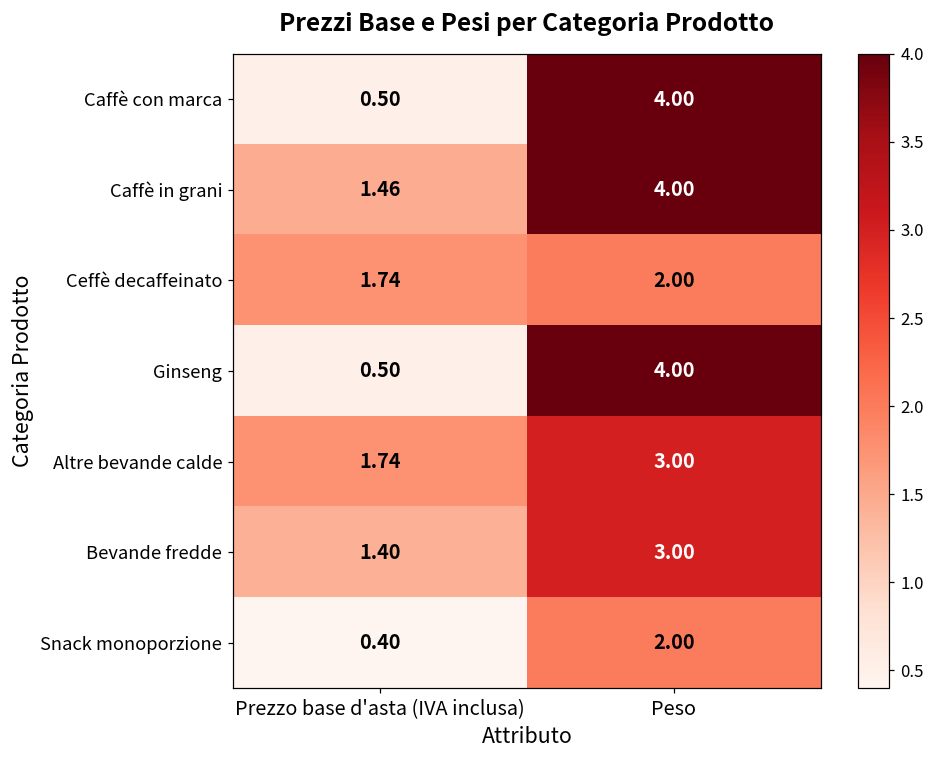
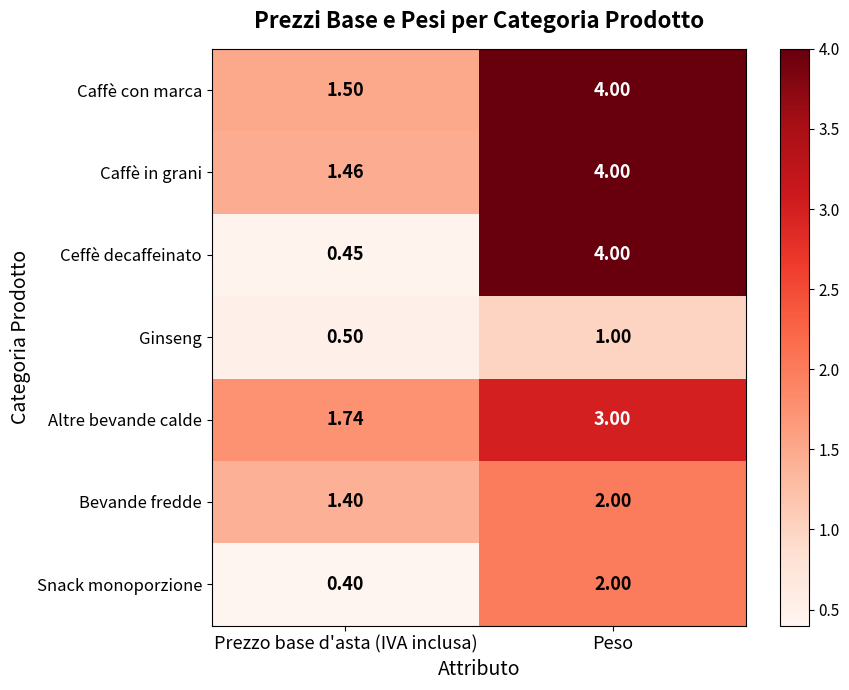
Caffè con marca, Prezzo base d'asta (IVA inclusa): 0.50 -> 1.50
Ceffè decaffeinato, Prezzo base d'asta (IVA inclusa): 1.74 -> 0.45
Ceffè decaffeinato, Peso: 2.00 -> 4.00
Ginseng, Peso: 4.00 -> 1.00
Bevande fredde, Peso: 3.00 -> 2.00
